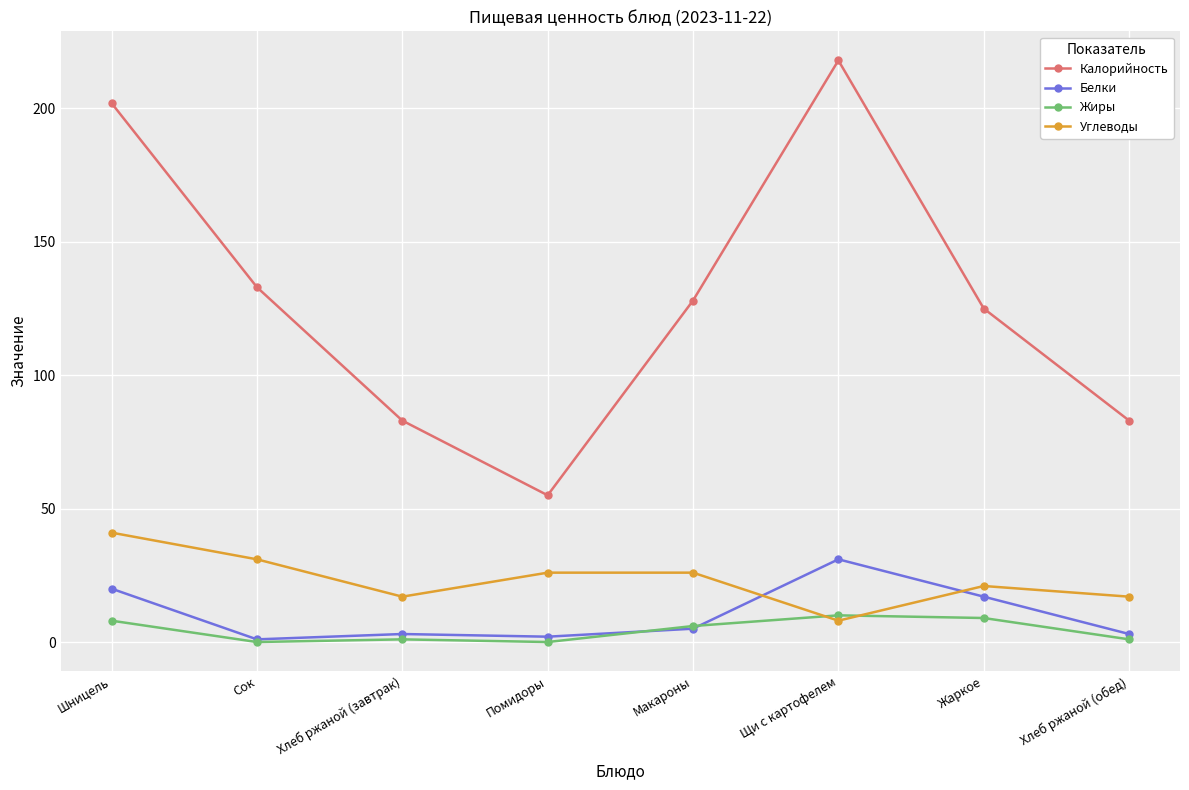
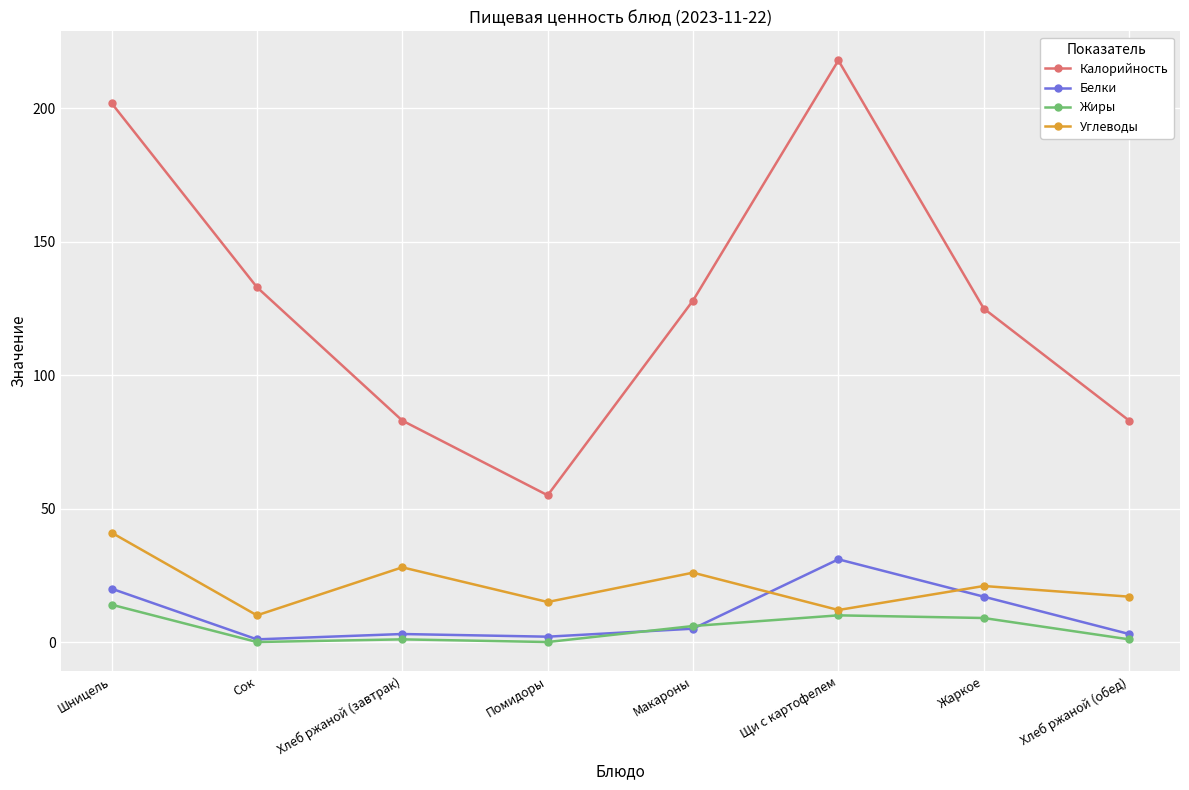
Жиры, Шницель: 8 -> 14
Углеводы, Сок: 31 -> 10
Углеводы, Хлеб ржаной (завтрак): 17 -> 28
Углеводы, Помидоры: 26 -> 15
Углеводы, Щи с картофелем: 8 -> 12
